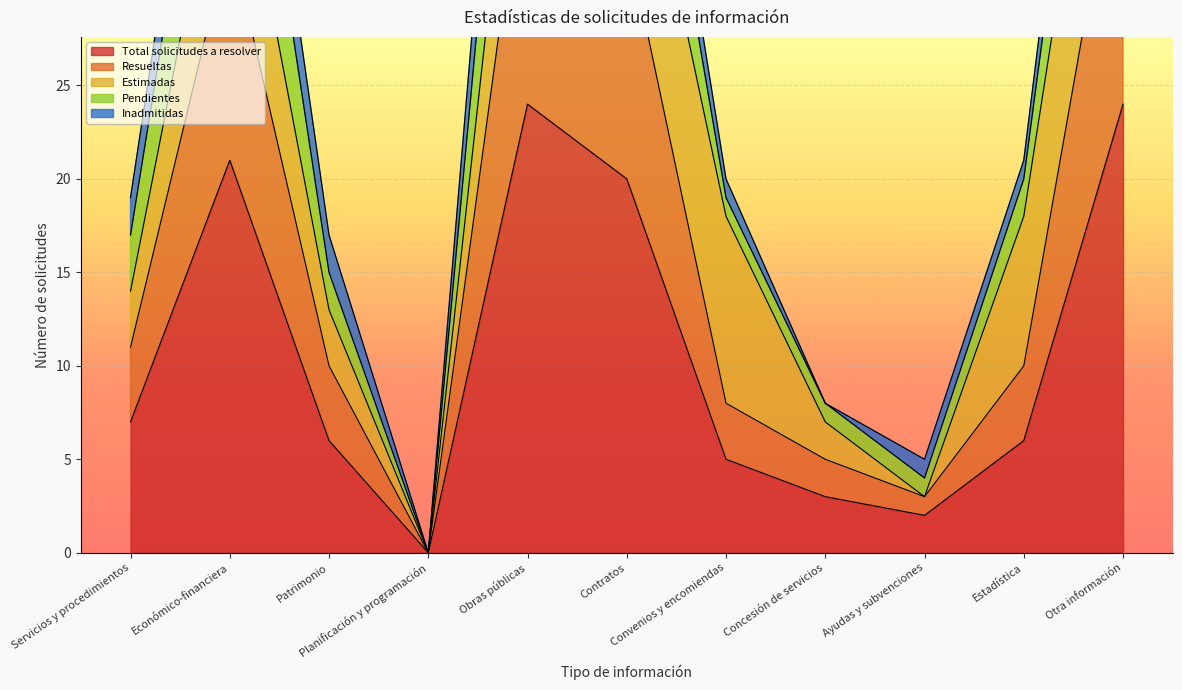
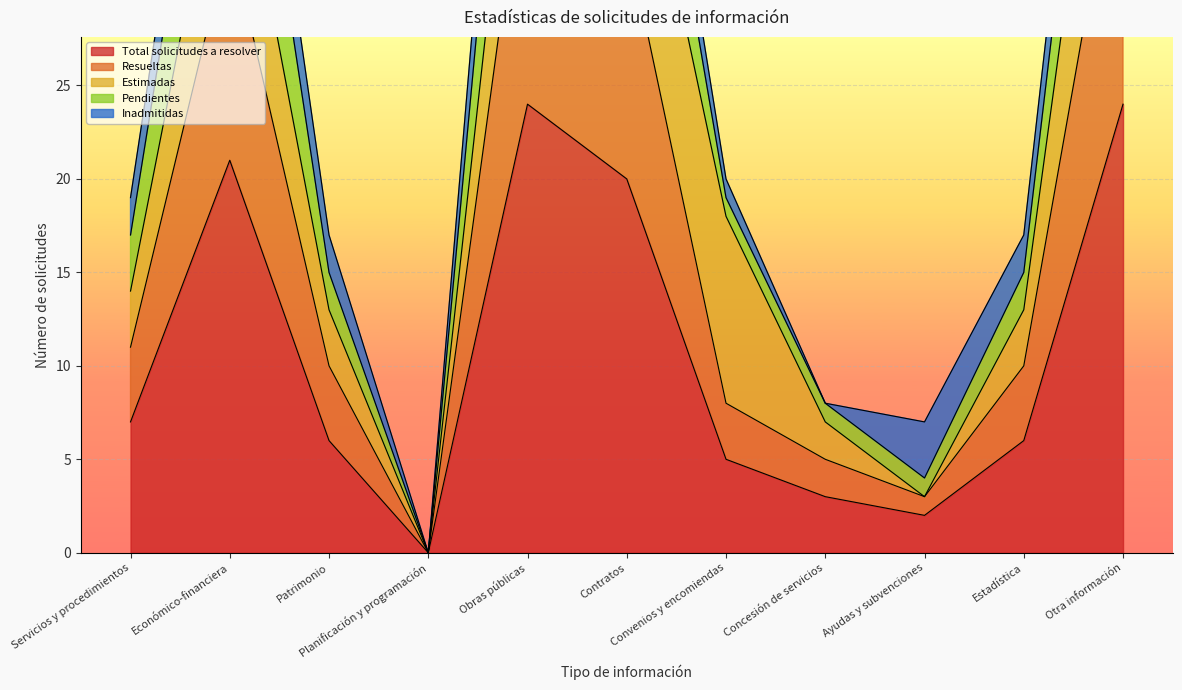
Inadmitidas, Ayudas y subvenciones: 1 -> 3
Estimadas, Estadística: 8 -> 3
Inadmitidas, Estadística: 1 -> 2
